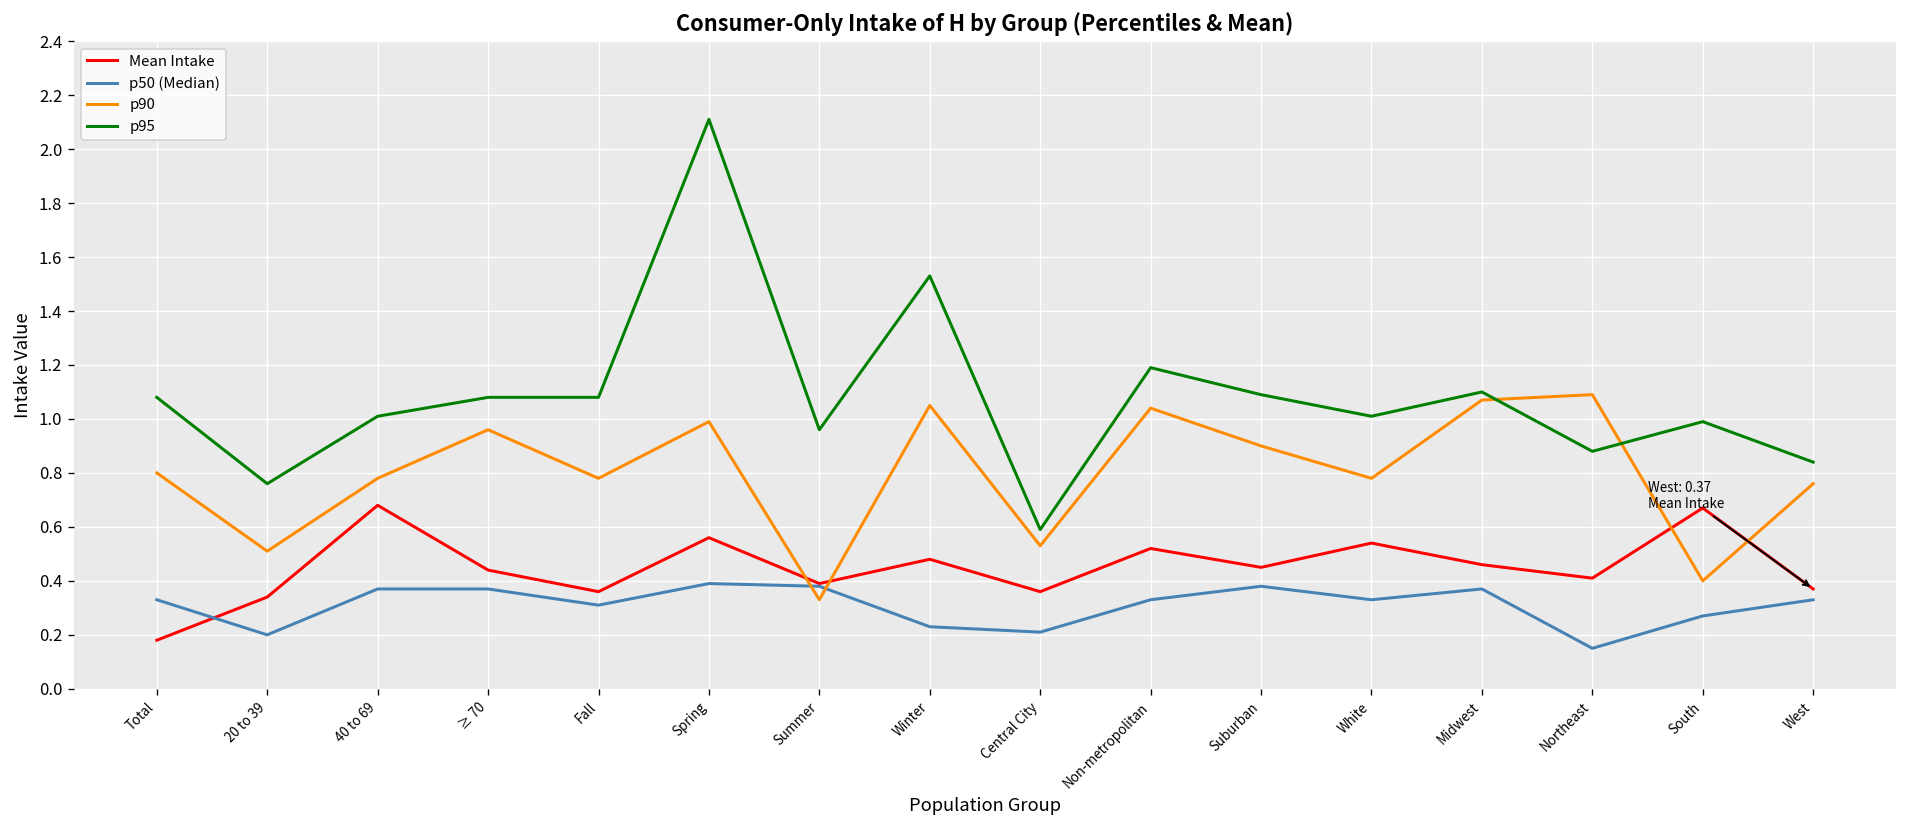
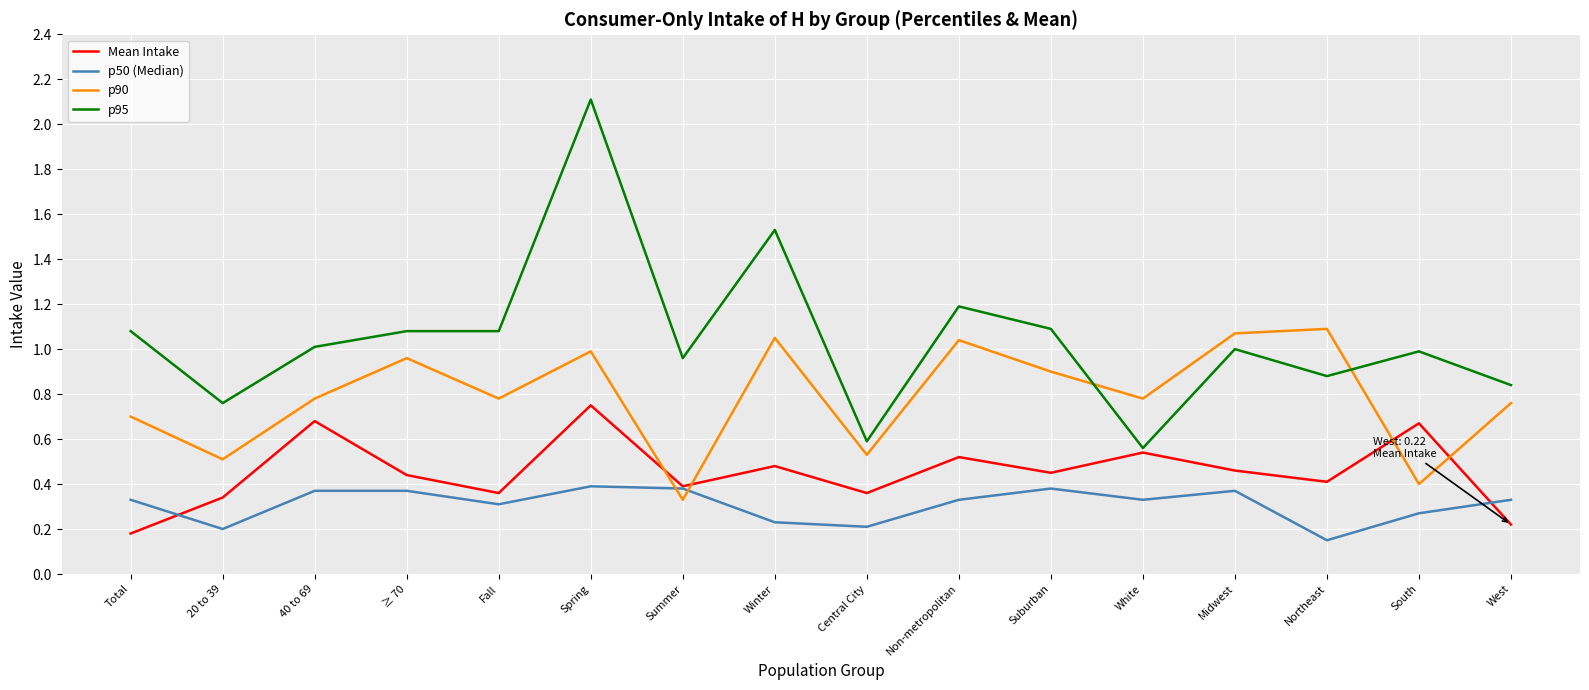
p90, Total: 0.8 -> 0.7
Mean Intake, Spring: 0.56 -> 0.75
p95, White: 1.01 -> 0.56
p95, Midwest: 1.1 -> 1.0
Mean Intake, West: 0.37 -> 0.22
